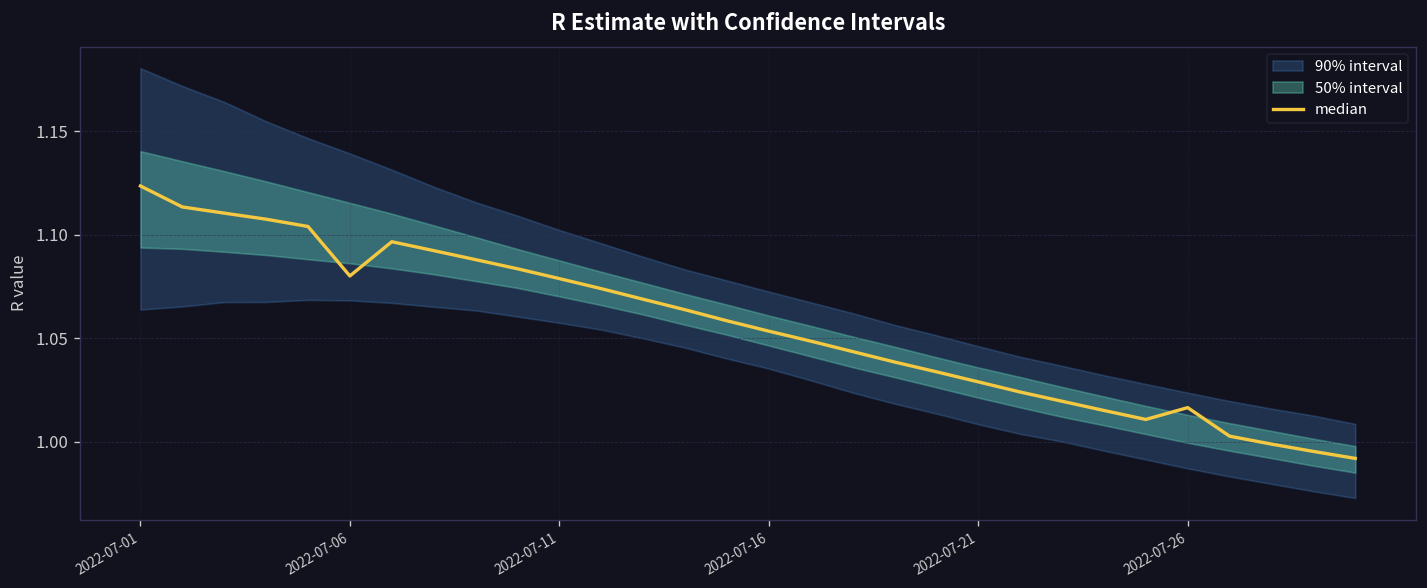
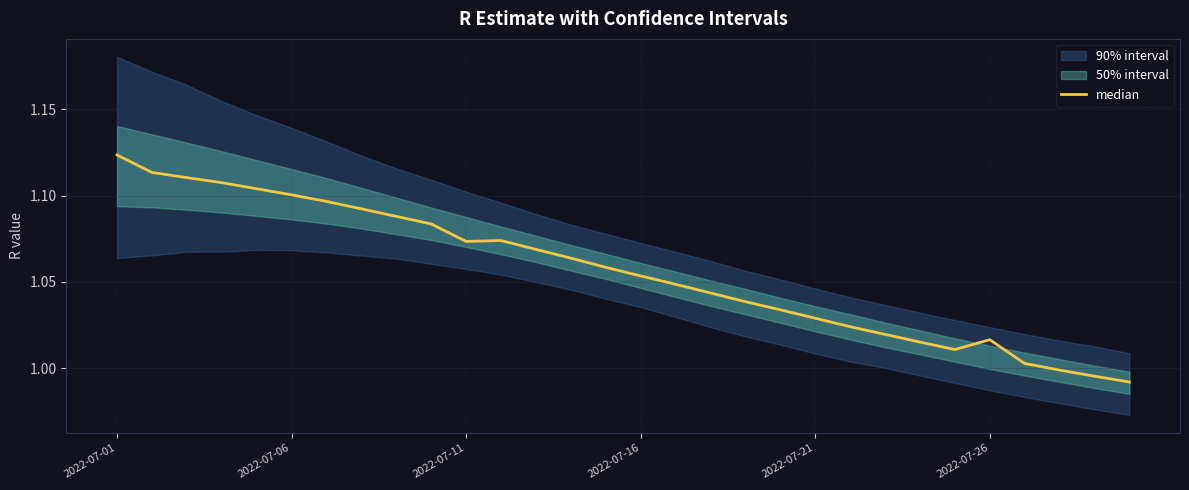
median, 2022-07-06: 1.080 -> 1.100
median, 2022-07-11: 1.079 -> 1.073
